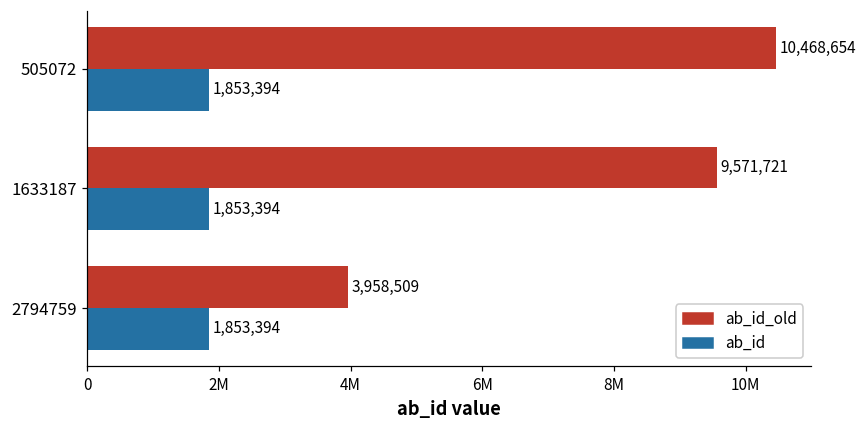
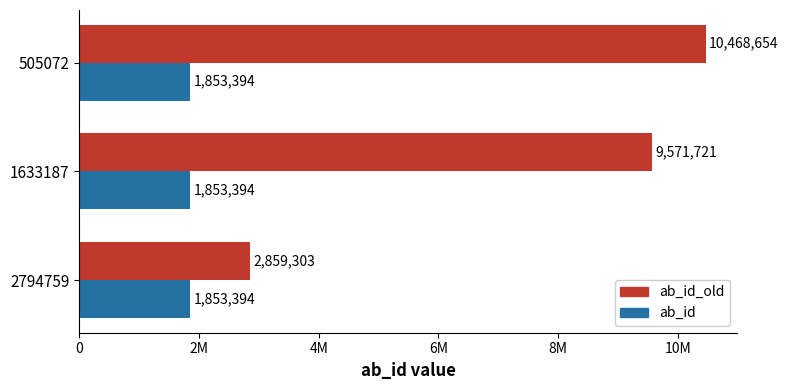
ab_id_old, 2794759: 3,958,509 -> 2,859,303
